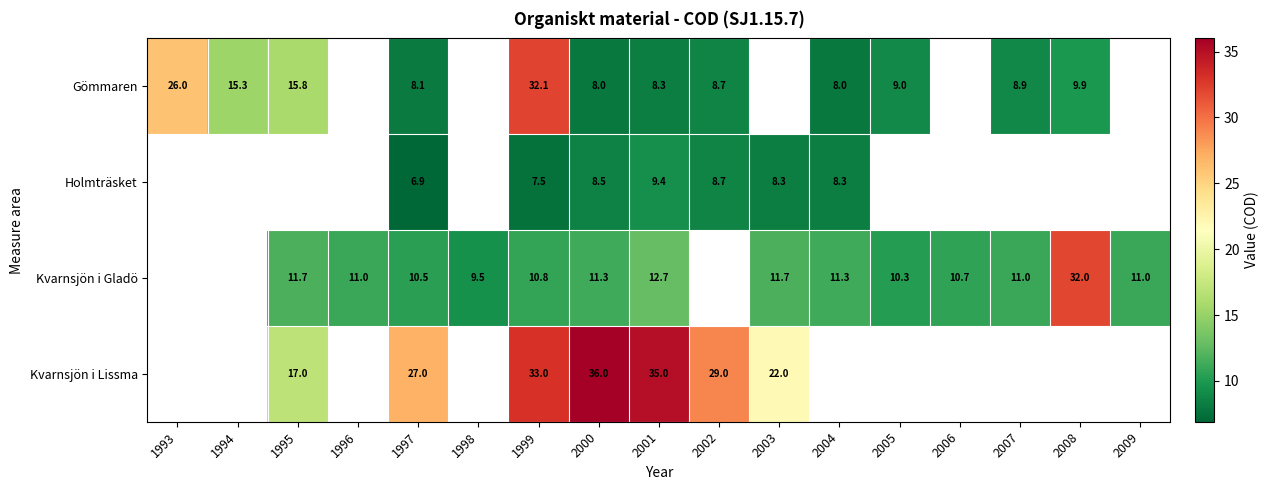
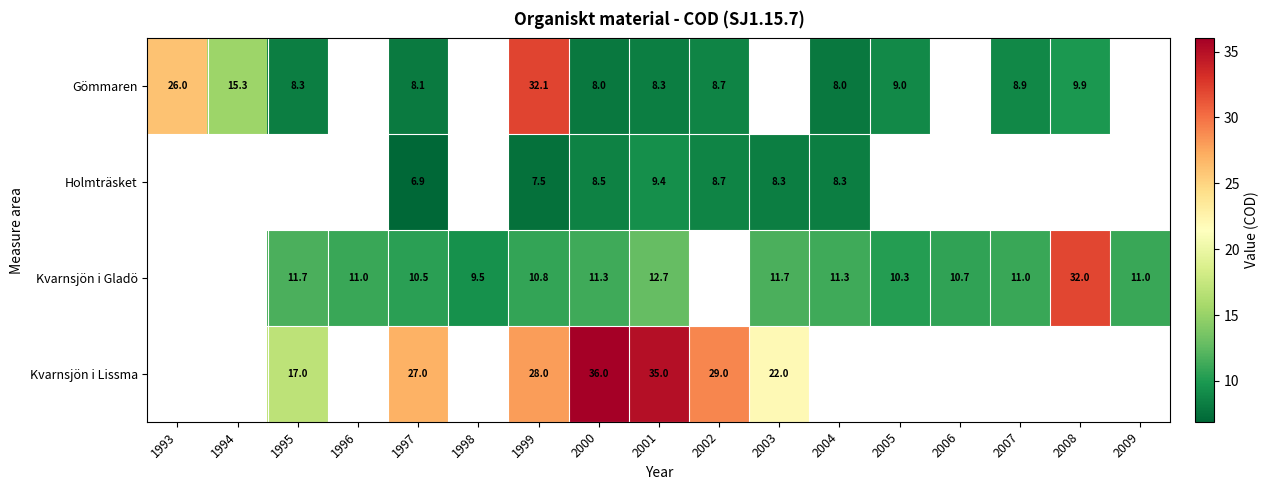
Gömmaren, 1995: 15.8 -> 8.3
Kvarnsjön i Lissma, 1999: 33.0 -> 28.0
